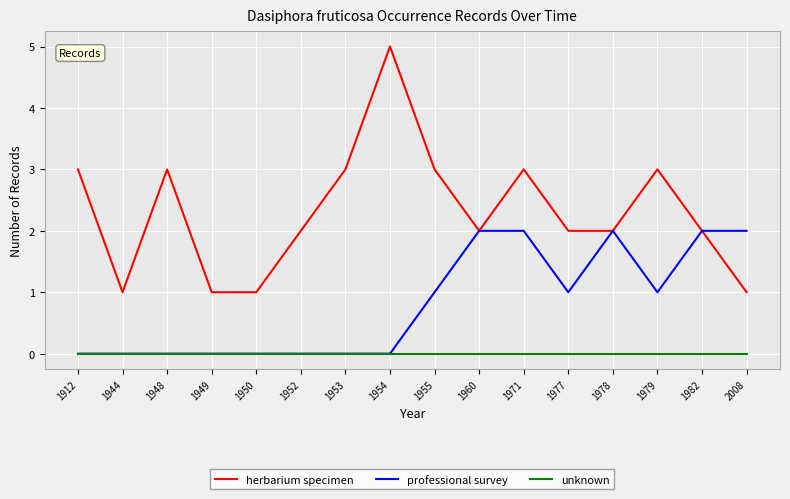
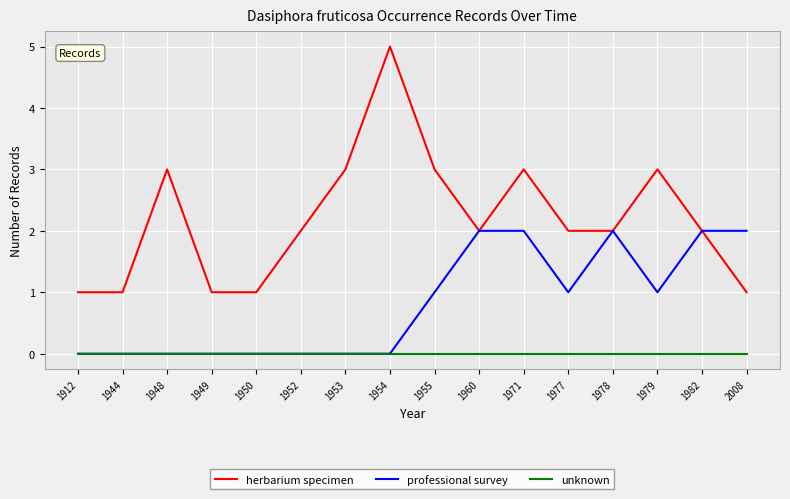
herbarium specimen, 1912: 3 -> 1
